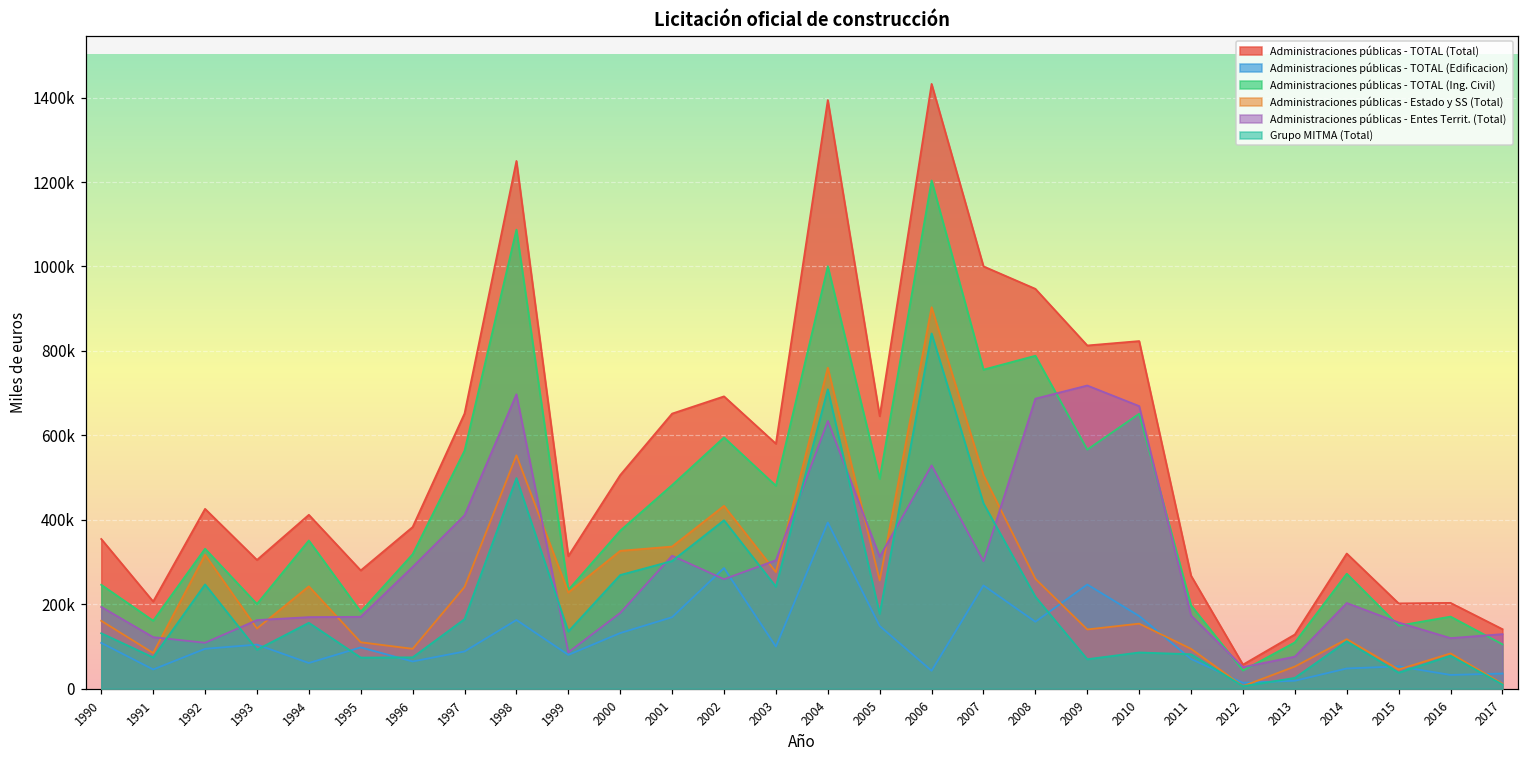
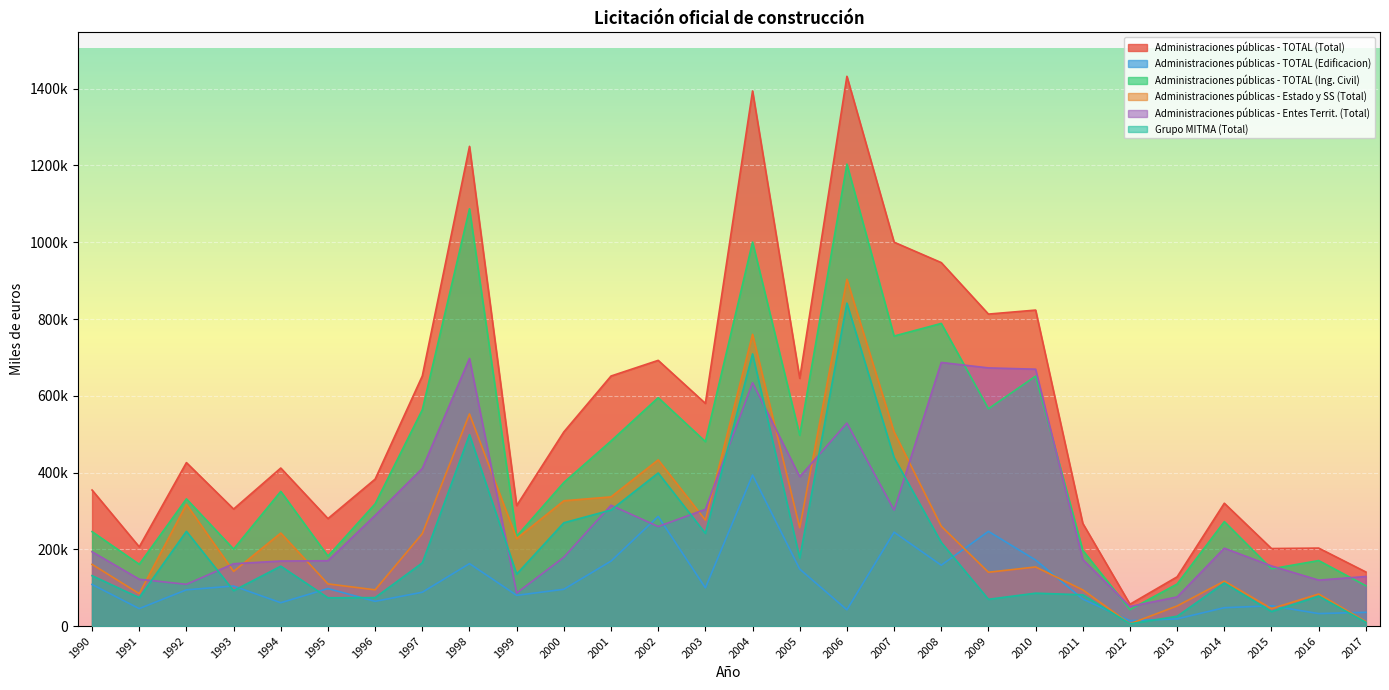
Administraciones públicas - TOTAL (Edificacion), 2000: 130000 -> 100000
Administraciones públicas - Entes Territ. (Total), 2005: 310000 -> 390000
Administraciones públicas - Entes Territ. (Total), 2009: 720000 -> 670000
